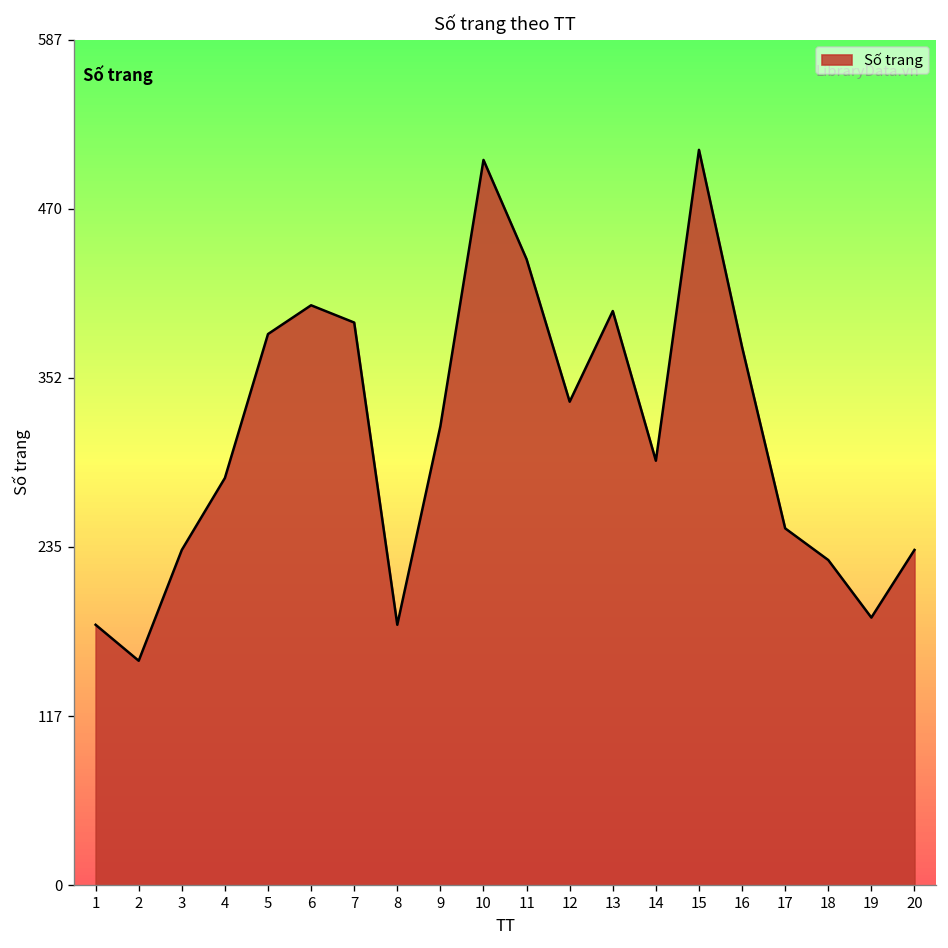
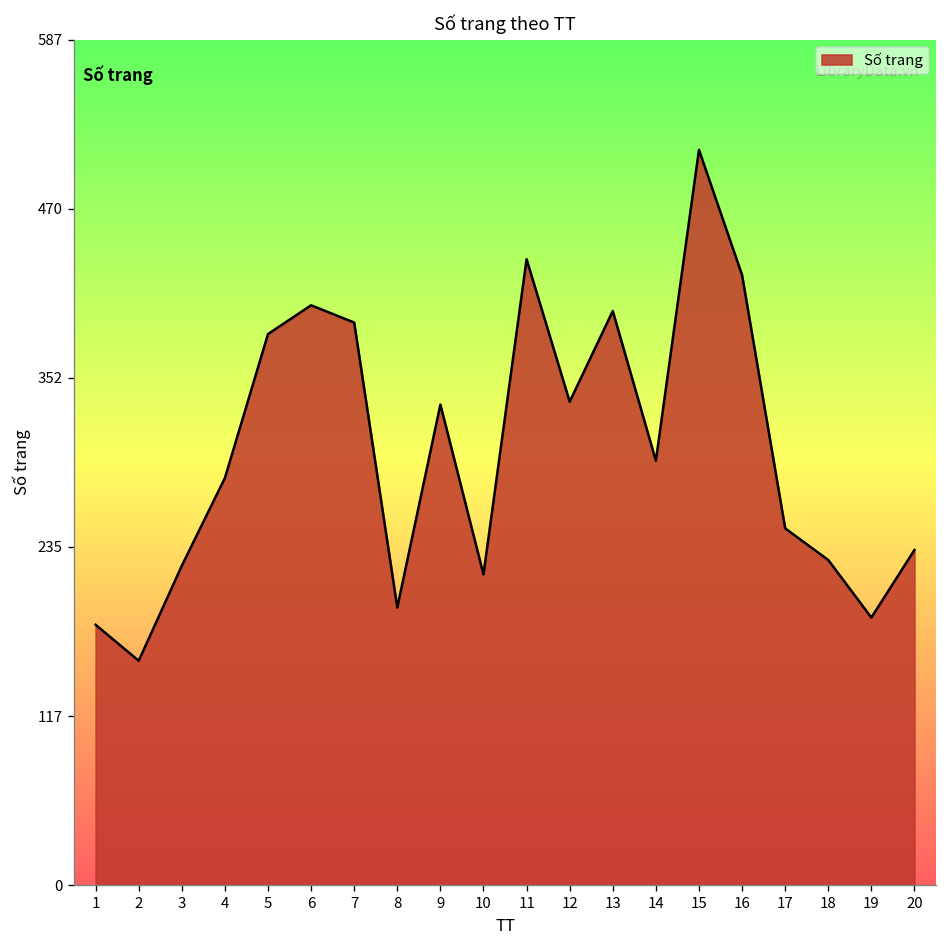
3: 233 -> 222
8: 181 -> 193
9: 319 -> 334
10: 504 -> 216
16: 374 -> 424
